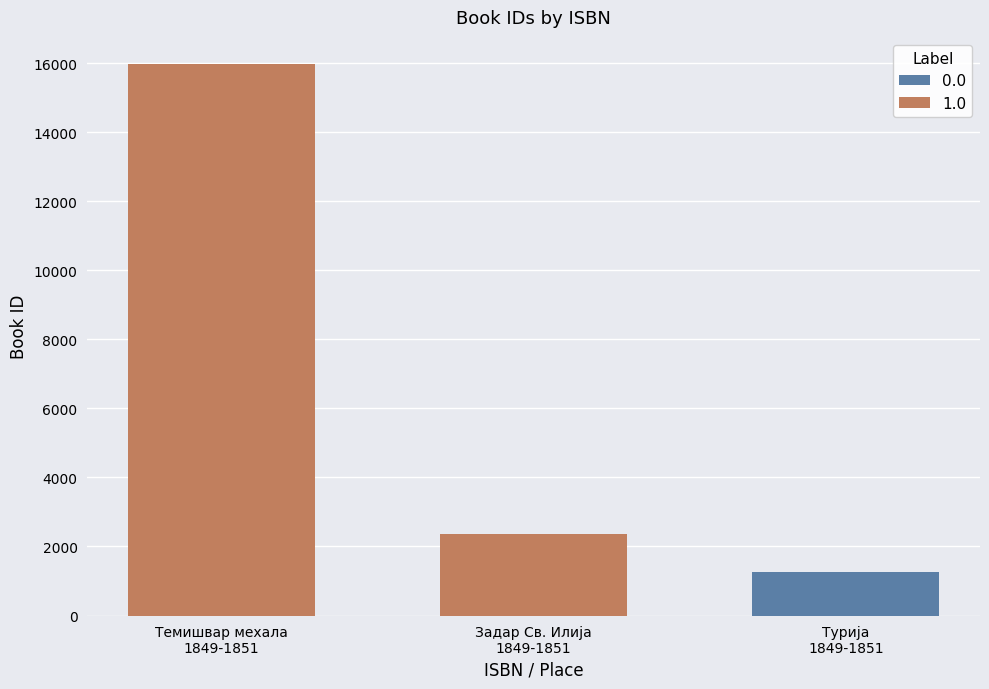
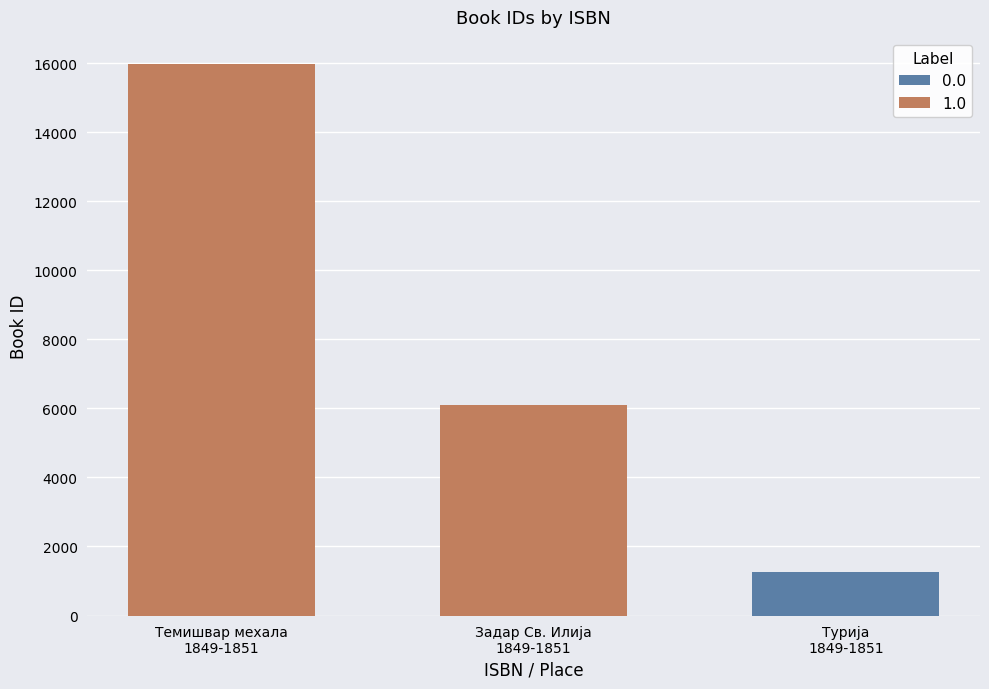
Задар Св. Илија 1849-1851: 2400 -> 6100
